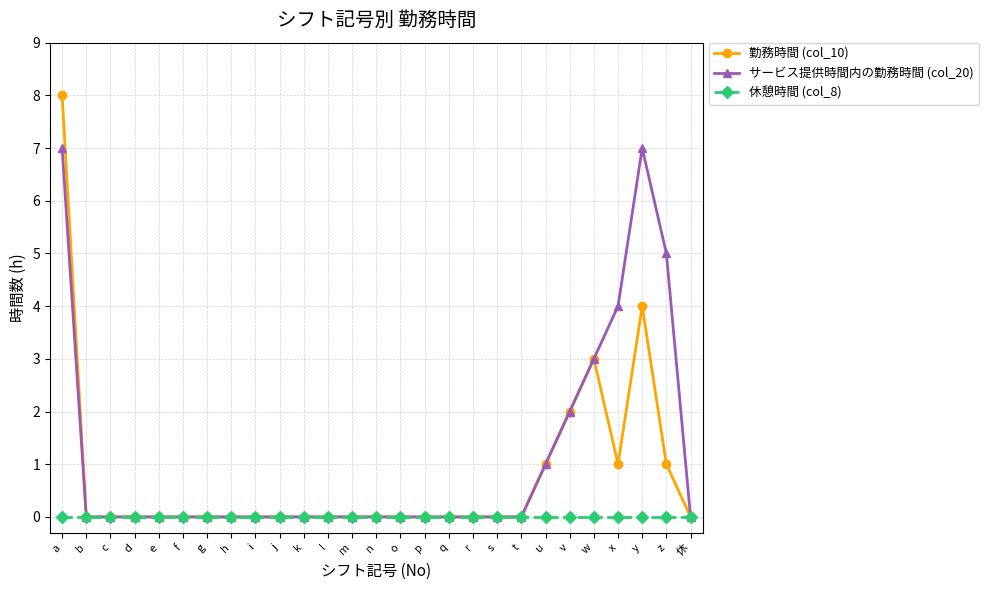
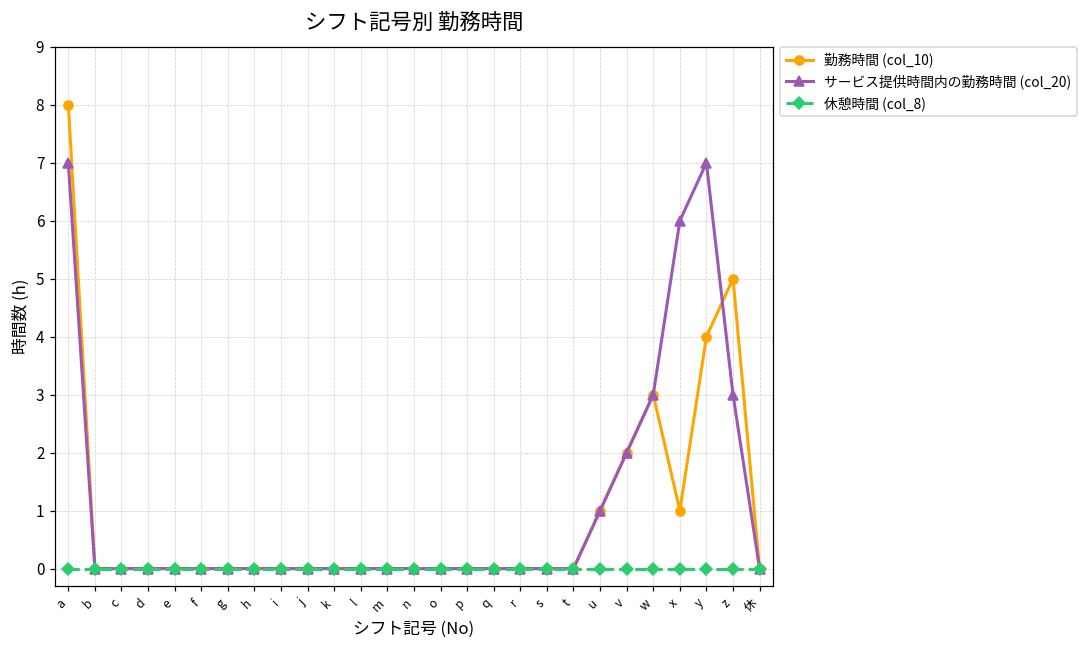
サービス提供時間内の勤務時間 (col_20), x: 4 -> 6
勤務時間 (col_10), z: 1 -> 5
サービス提供時間内の勤務時間 (col_20), z: 5 -> 3
